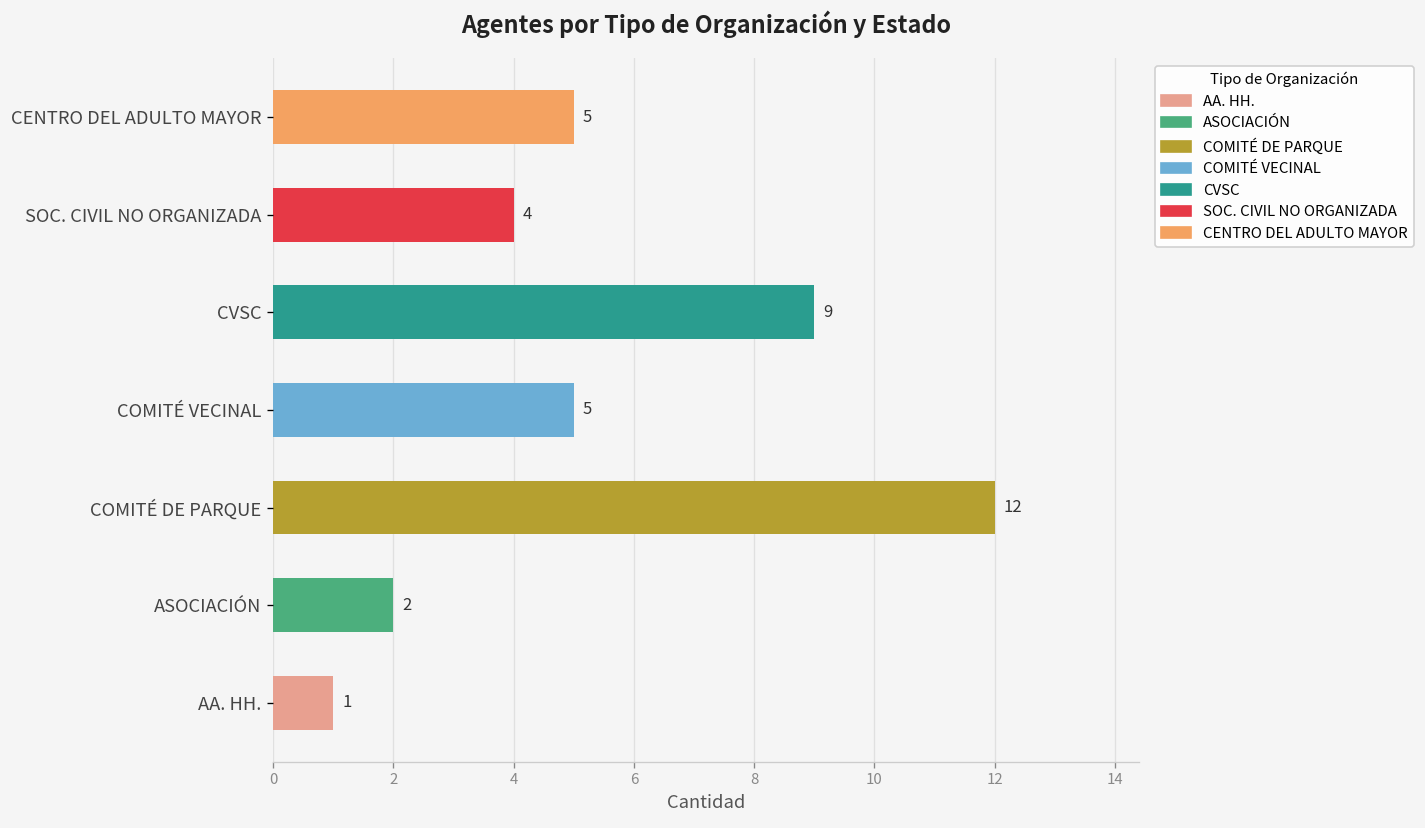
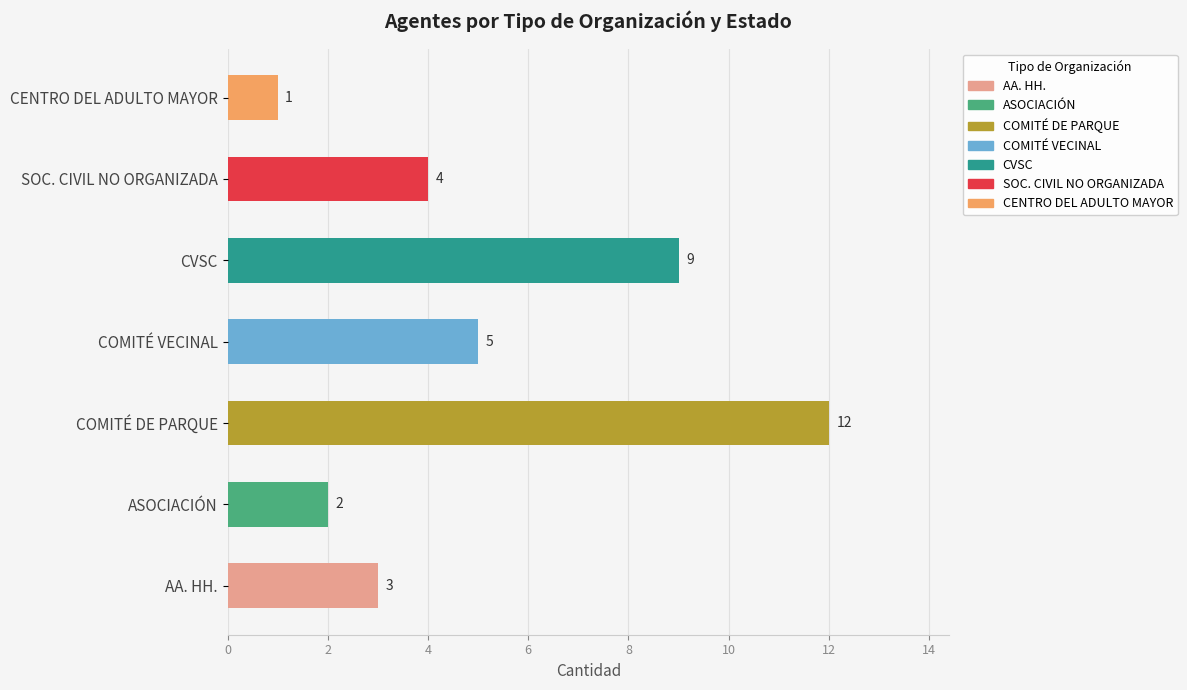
CENTRO DEL ADULTO MAYOR: 5 -> 1
AA. HH.: 1 -> 3
